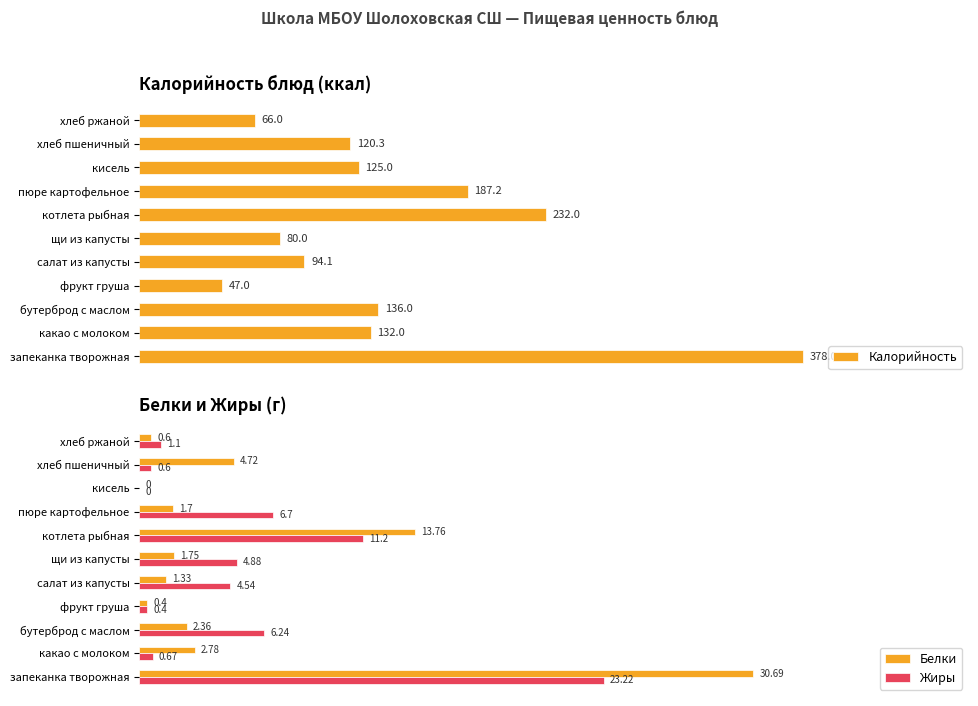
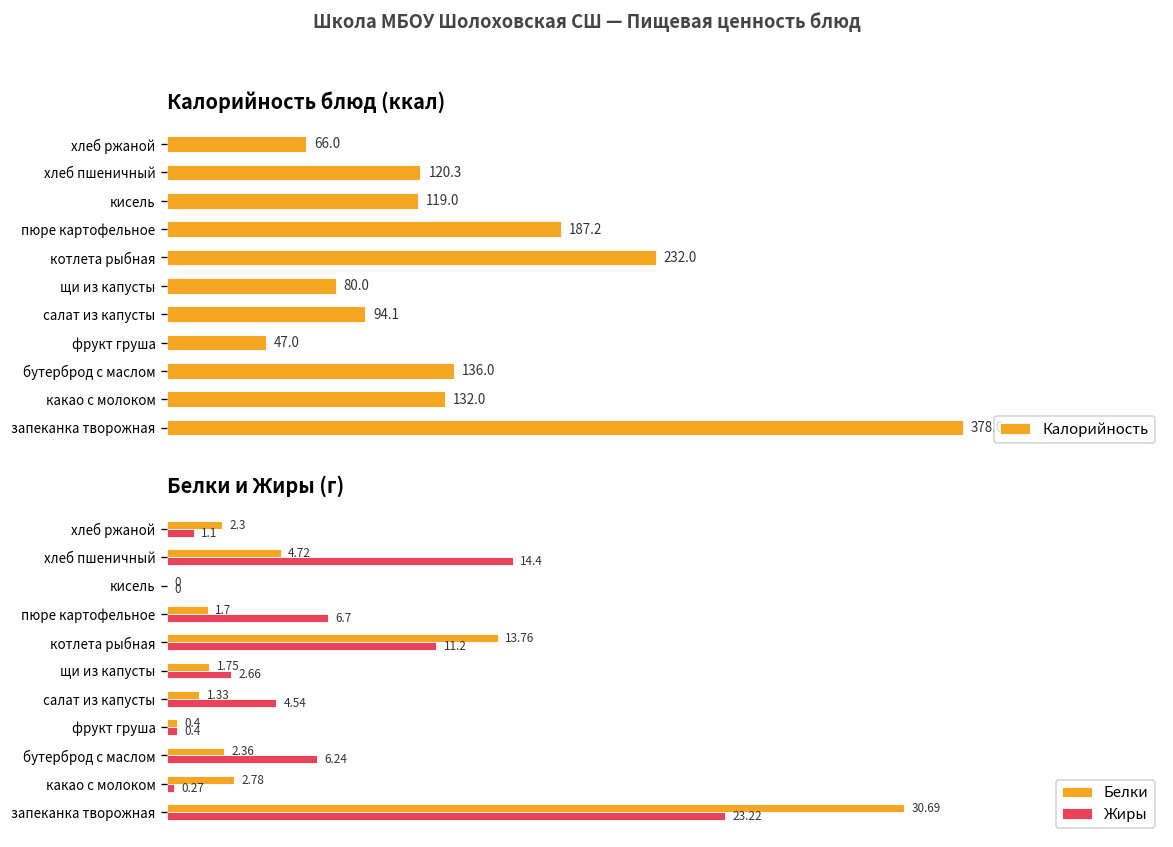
Калорийность блюд (ккал), кисель: 125.0 -> 119.0
Белки и Жиры (г), Белки, хлеб ржаной: 0.6 -> 2.3
Белки и Жиры (г), Жиры, хлеб пшеничный: 0.6 -> 14.4
Белки и Жиры (г), Жиры, щи из капусты: 4.88 -> 2.66
Белки и Жиры (г), Жиры, какао с молоком: 0.67 -> 0.27
